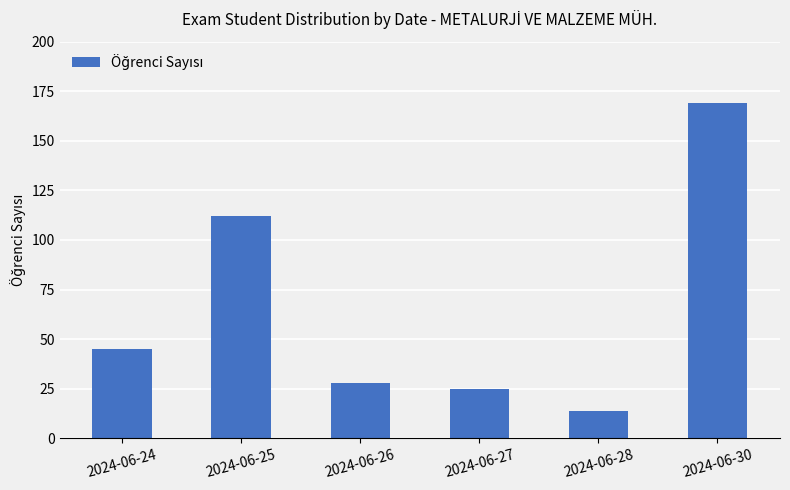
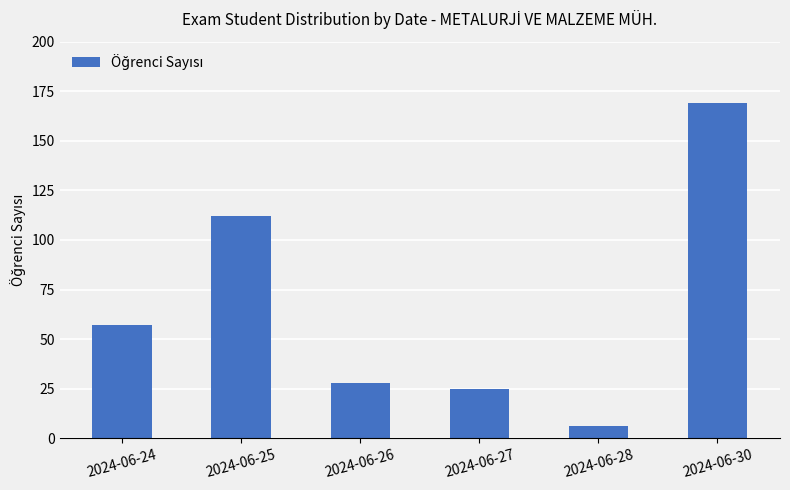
2024-06-24: 45 -> 57
2024-06-28: 14 -> 6
